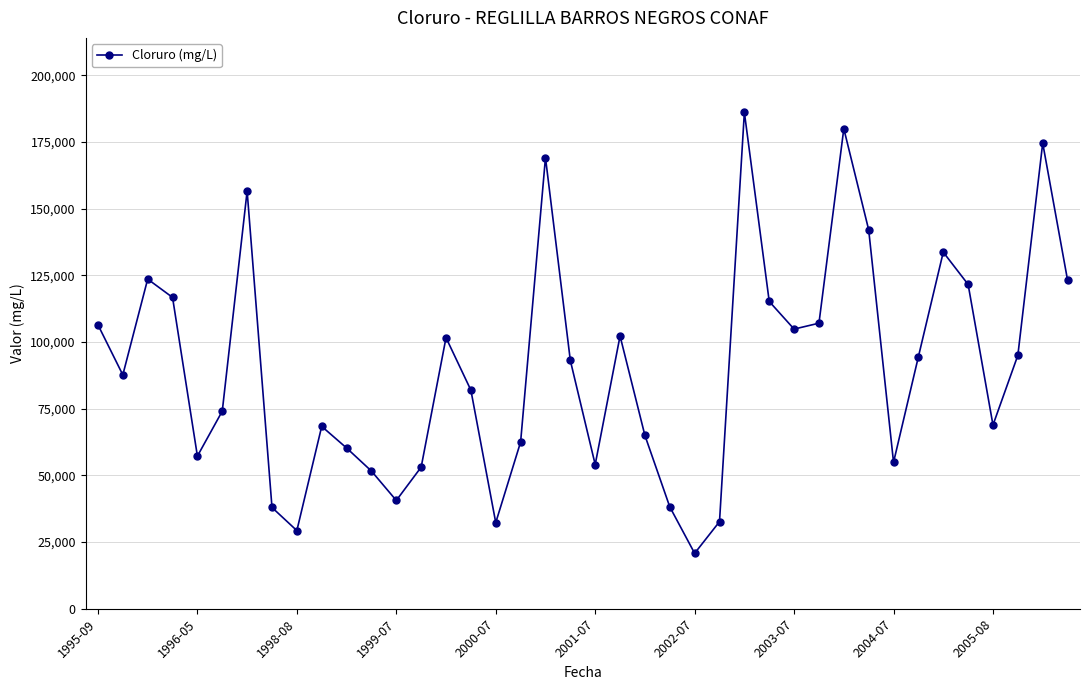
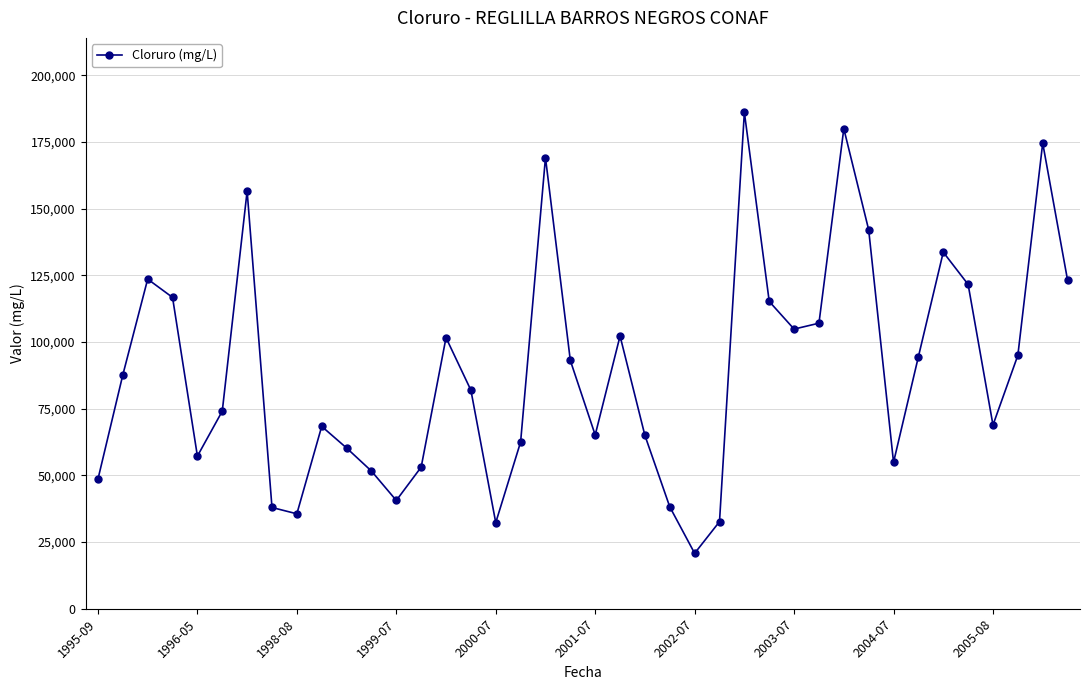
1995-09: 106,000 -> 49,000
1998-08: 29,000 -> 36,000
2001-07: 54,000 -> 65,000
